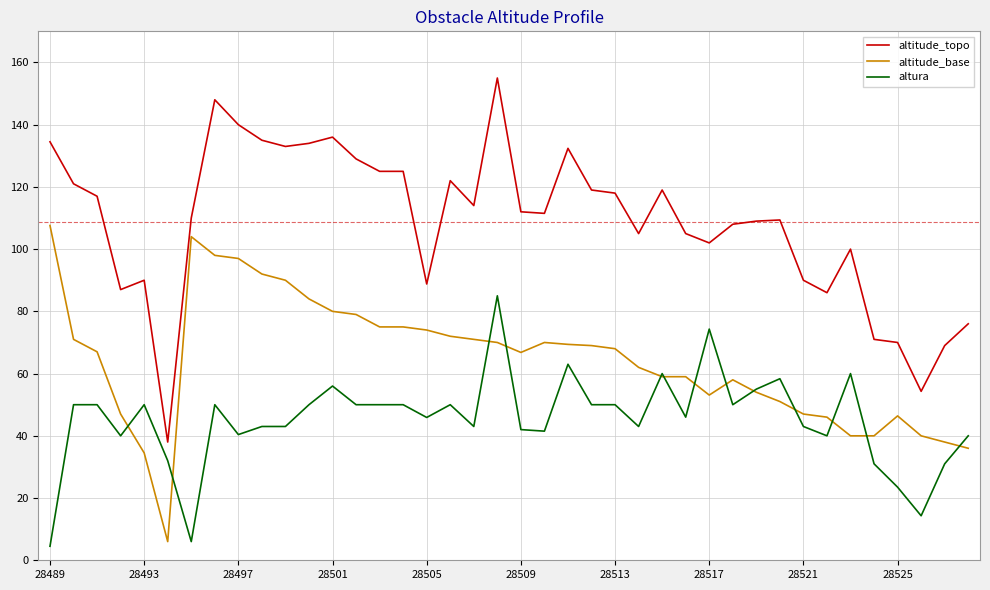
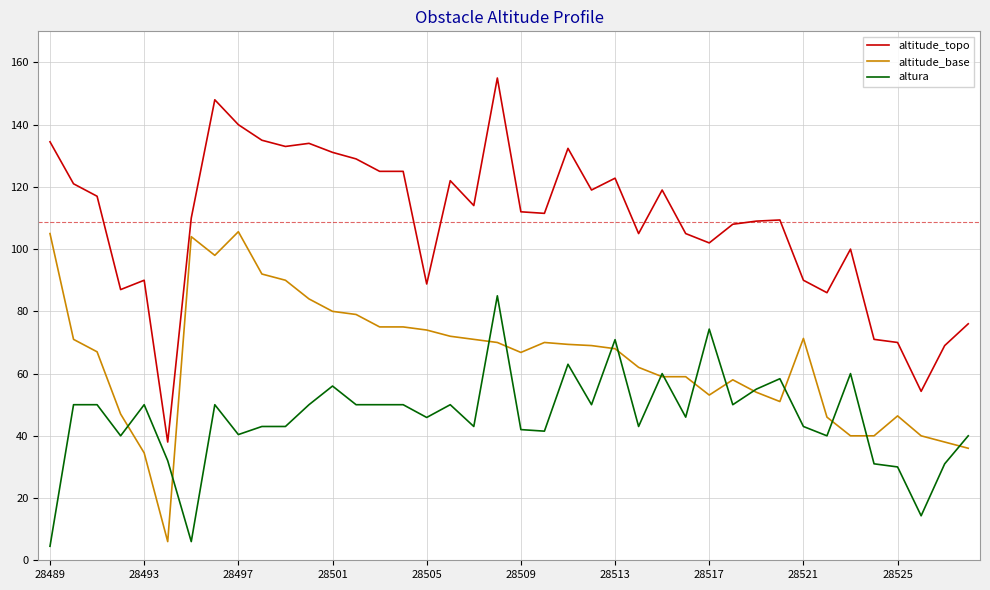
altitude_base, 28489: 108 -> 105
altitude_base, 28497: 97 -> 106
altitude_topo, 28501: 136 -> 131
altitude_topo, 28513: 118 -> 123
altura, 28513: 50 -> 71
altitude_base, 28521: 47 -> 71
altura, 28525: 24 -> 30
